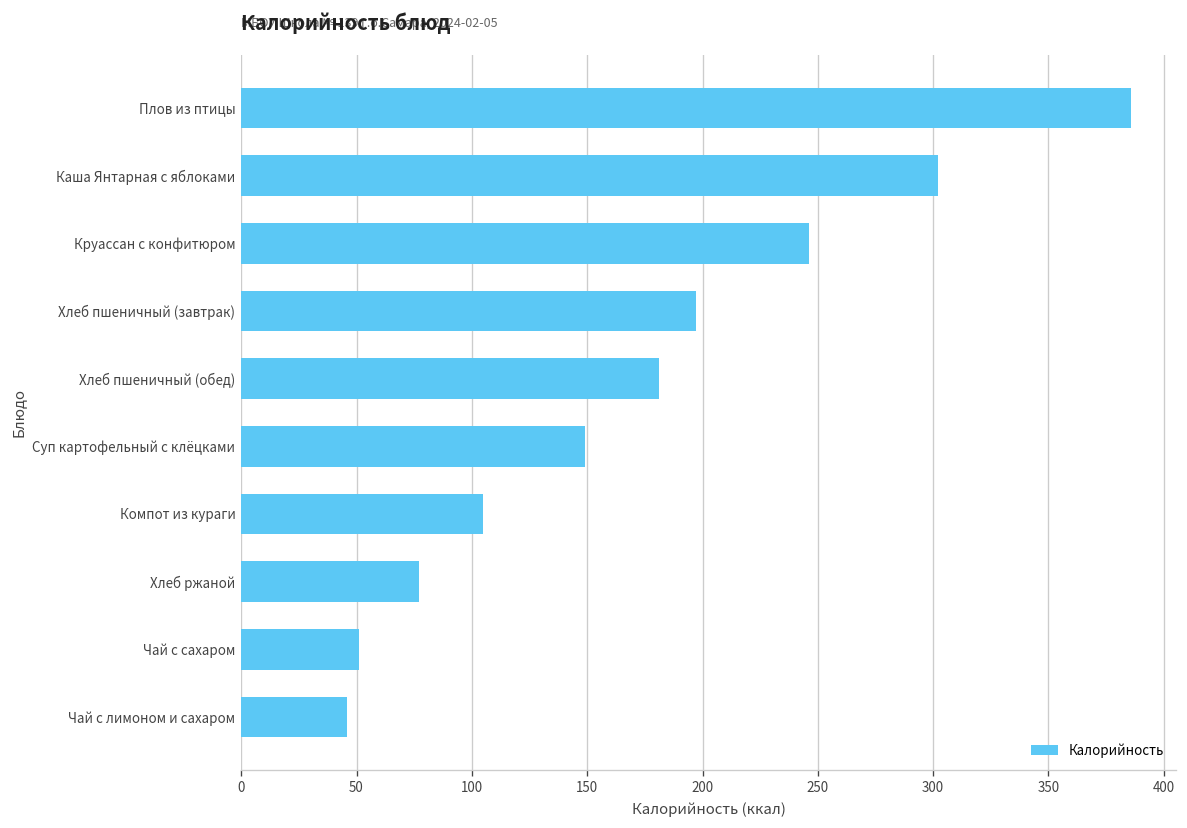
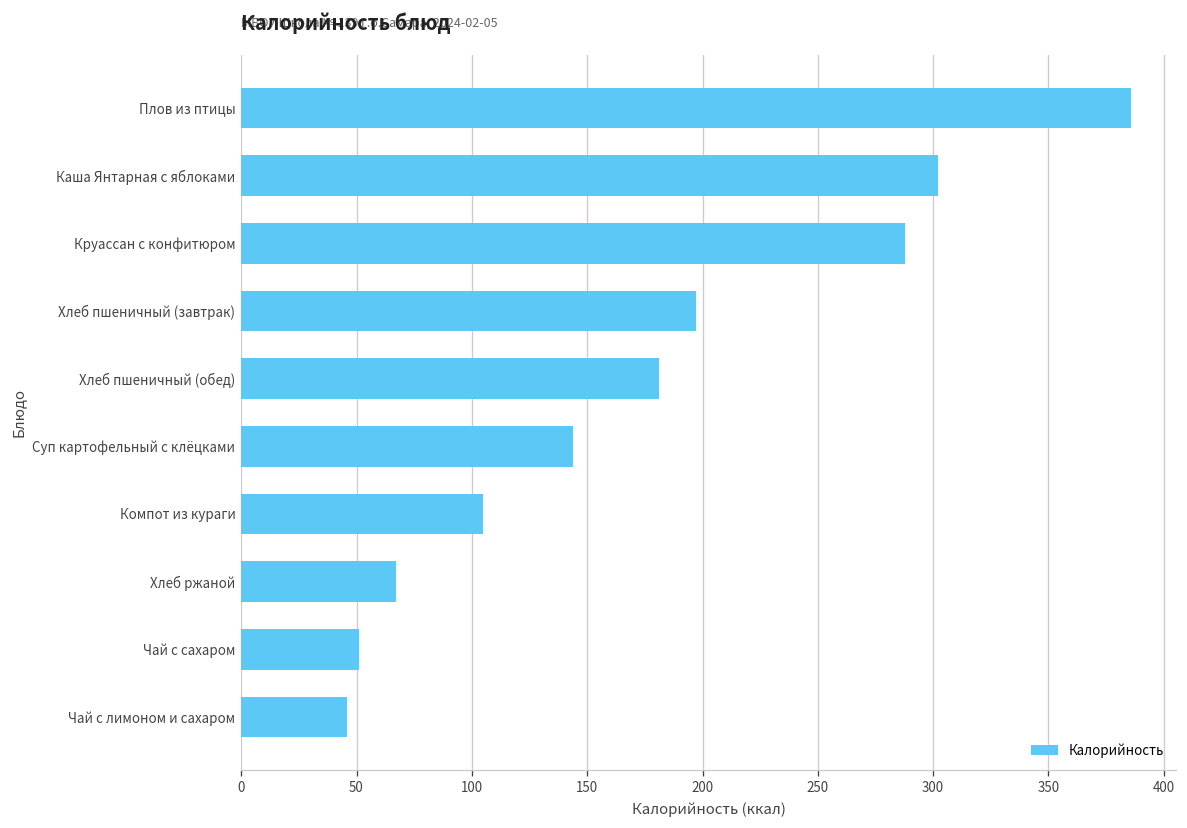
Круассан с конфитюром: 246 -> 288
Суп картофельный с клёцками: 149 -> 144
Хлеб ржаной: 77 -> 67
